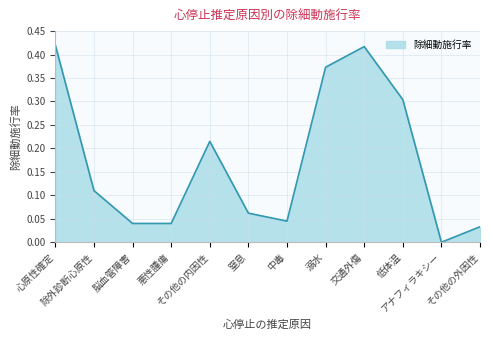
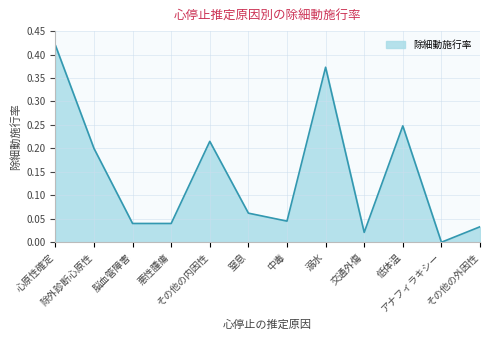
除外診断心原性: 0.11 -> 0.20
交通外傷: 0.42 -> 0.02
低体温: 0.30 -> 0.25
